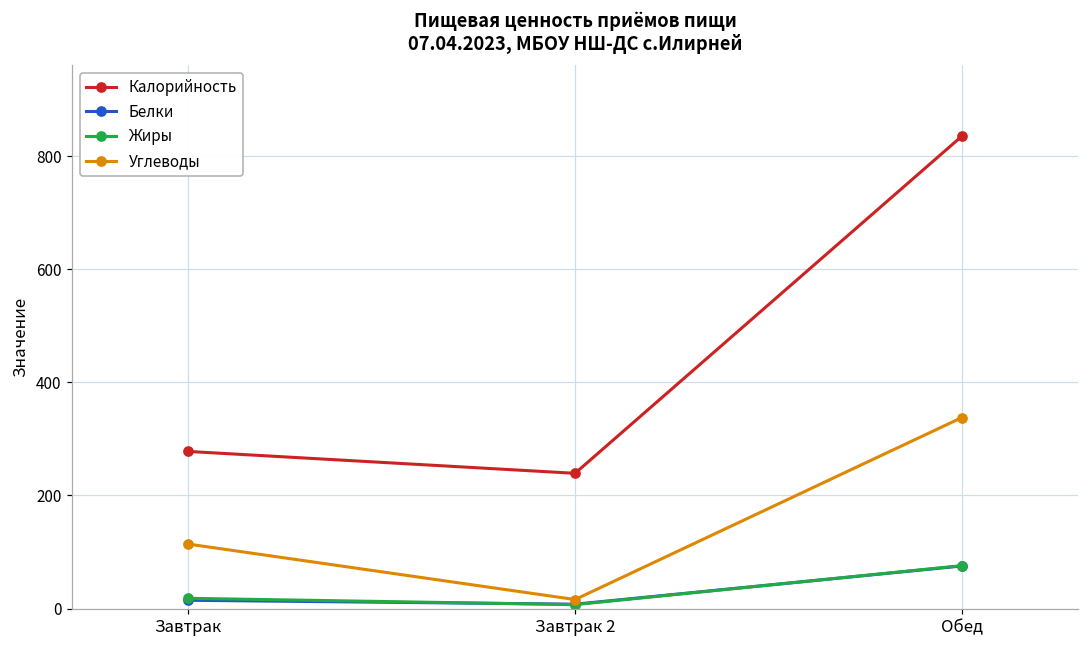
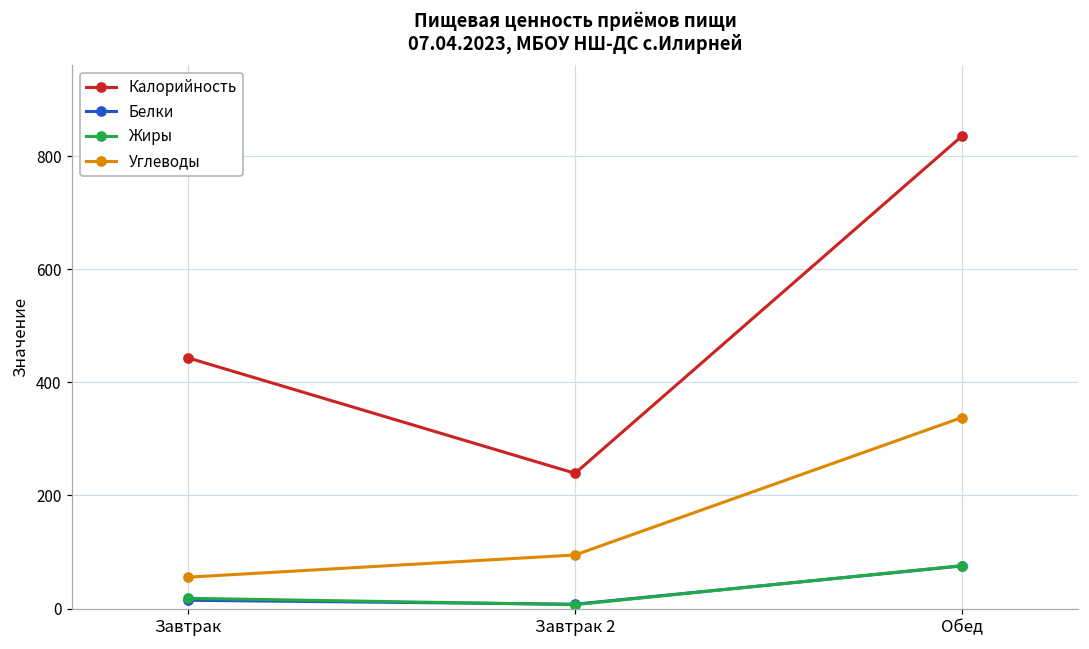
Калорийность, Завтрак: 280 -> 440
Углеводы, Завтрак: 110 -> 60
Углеводы, Завтрак 2: 20 -> 90
